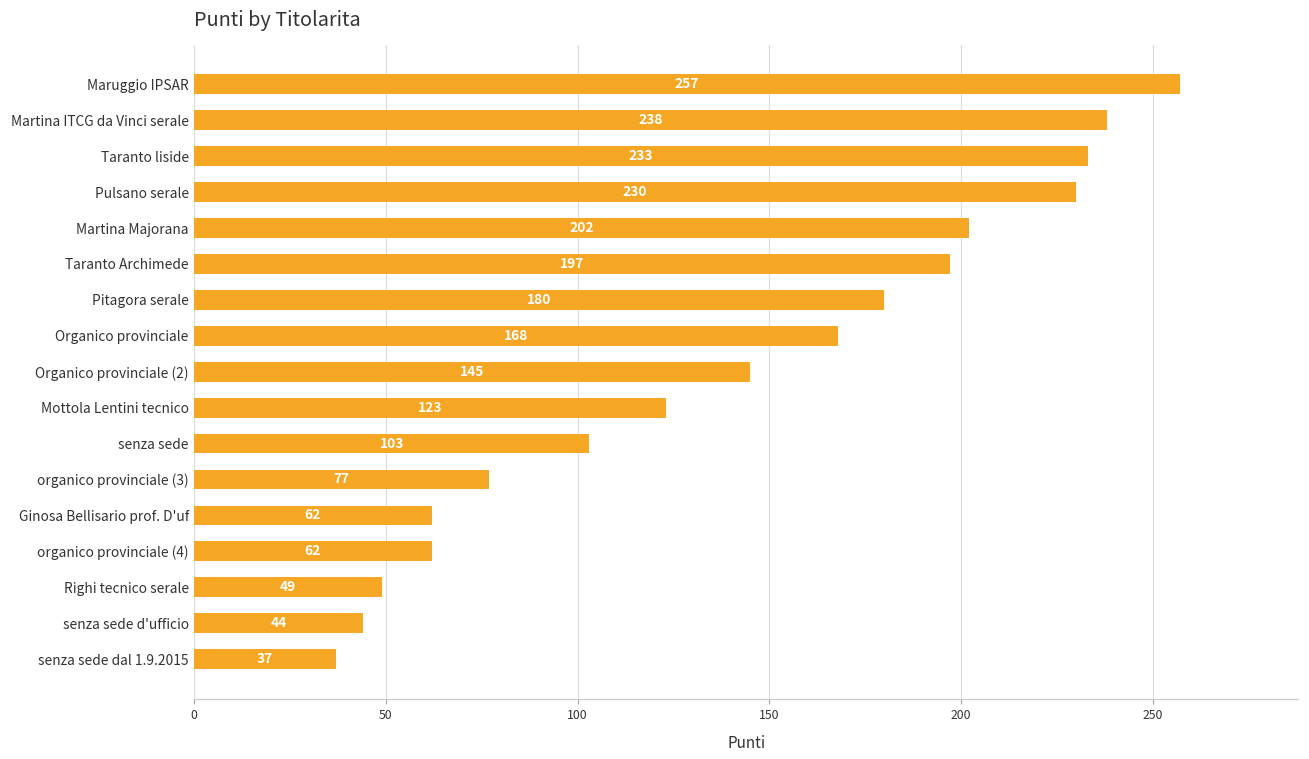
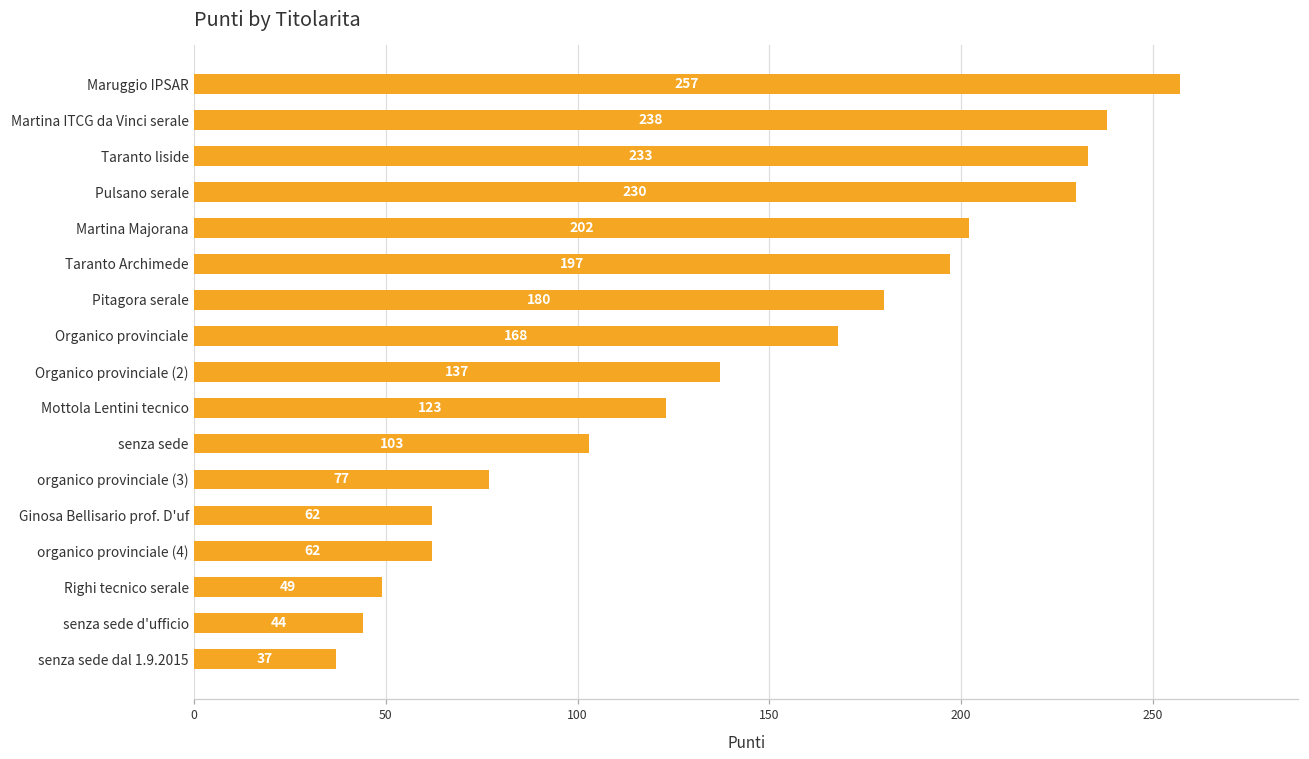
Organico provinciale (2): 145 -> 137
